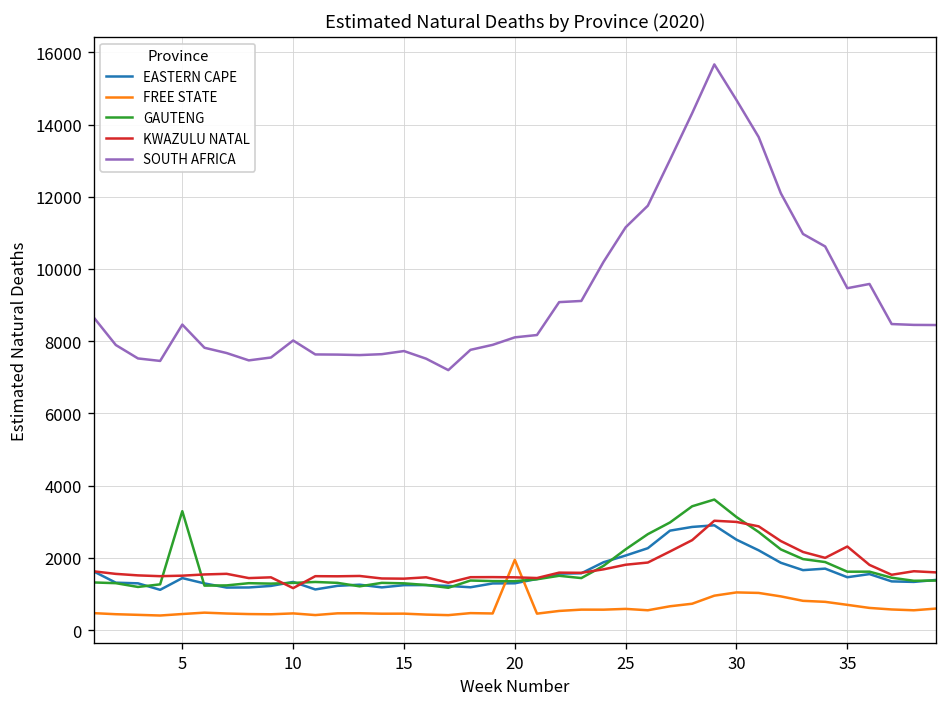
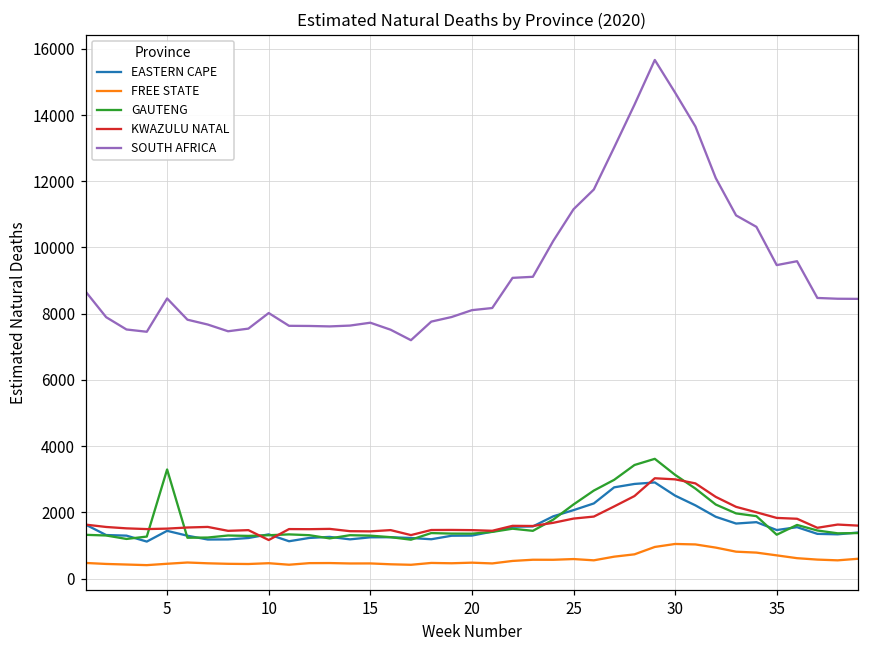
FREE STATE, 20: 1900 -> 500
GAUTENG, 35: 1600 -> 1300
KWAZULU NATAL, 35: 2300 -> 1800
